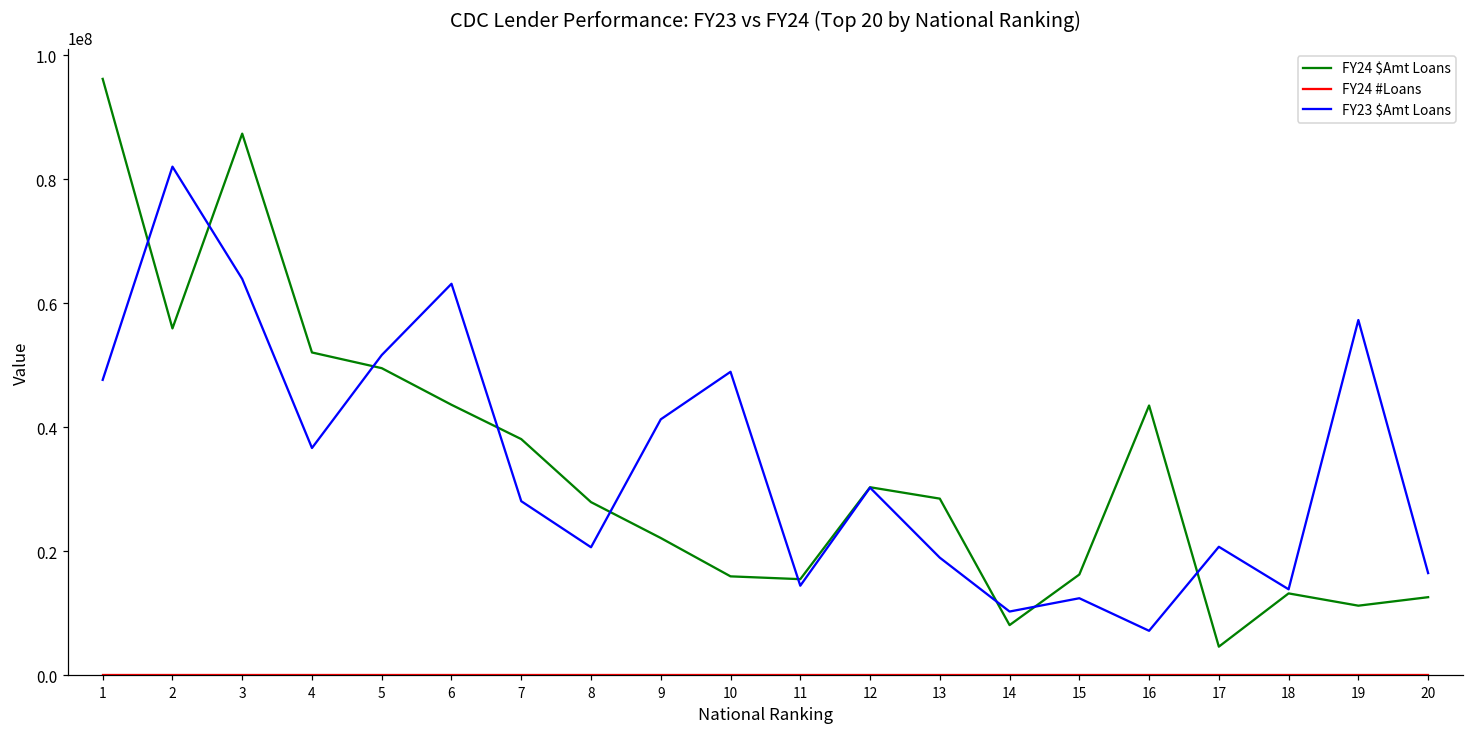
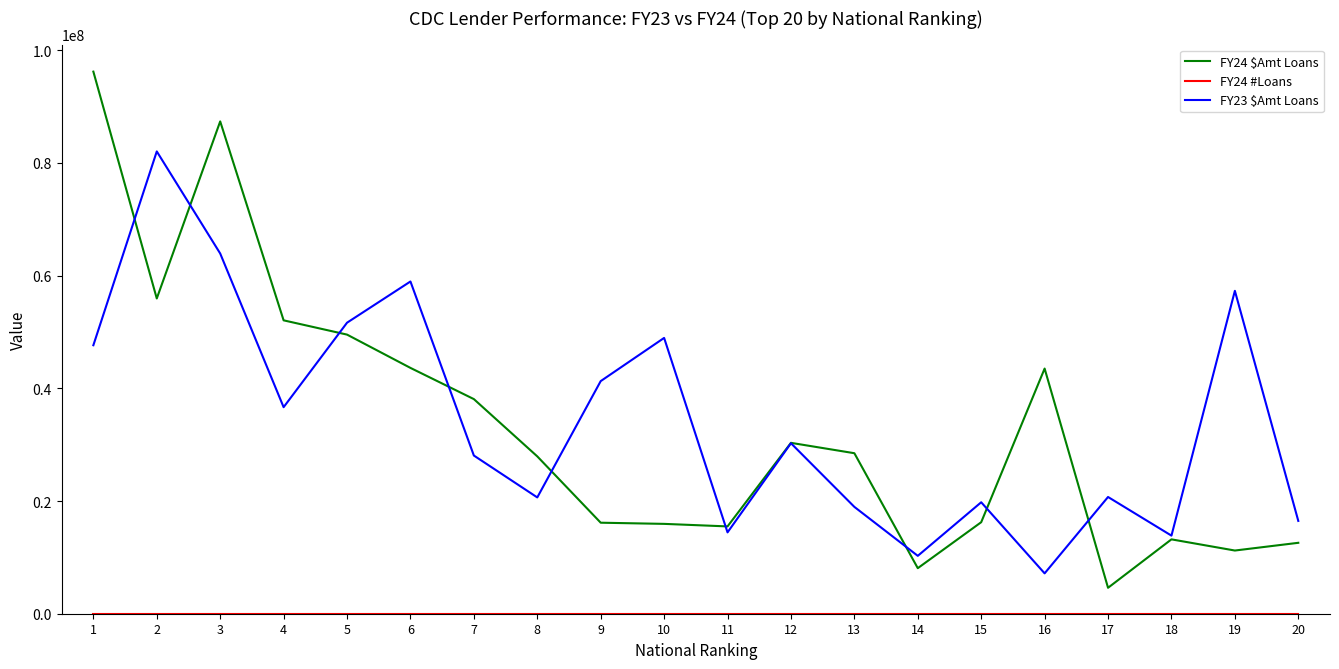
FY23 $Amt Loans, 6: 63000000 -> 59000000
FY24 $Amt Loans, 9: 22000000 -> 16000000
FY23 $Amt Loans, 15: 12000000 -> 20000000
